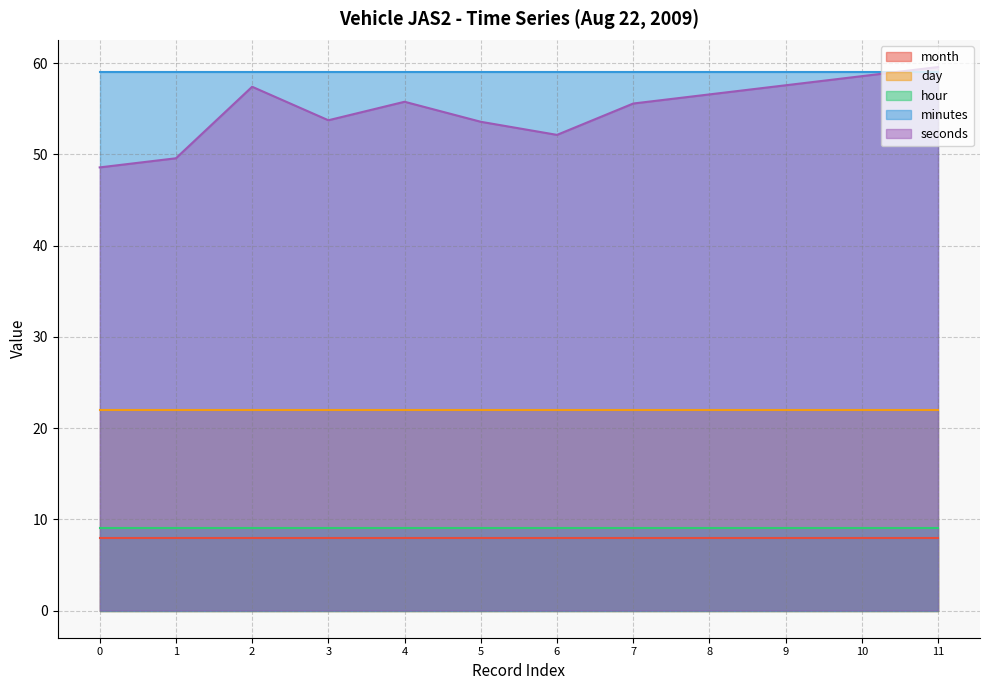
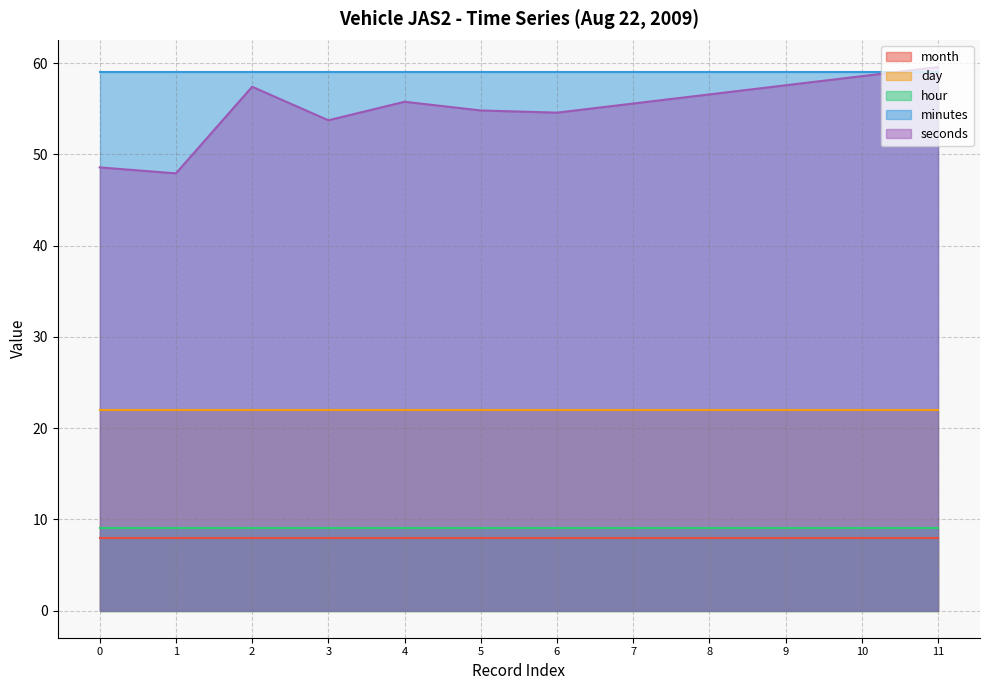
seconds, 1: 50 -> 48
seconds, 5: 54 -> 55
seconds, 6: 52 -> 55
